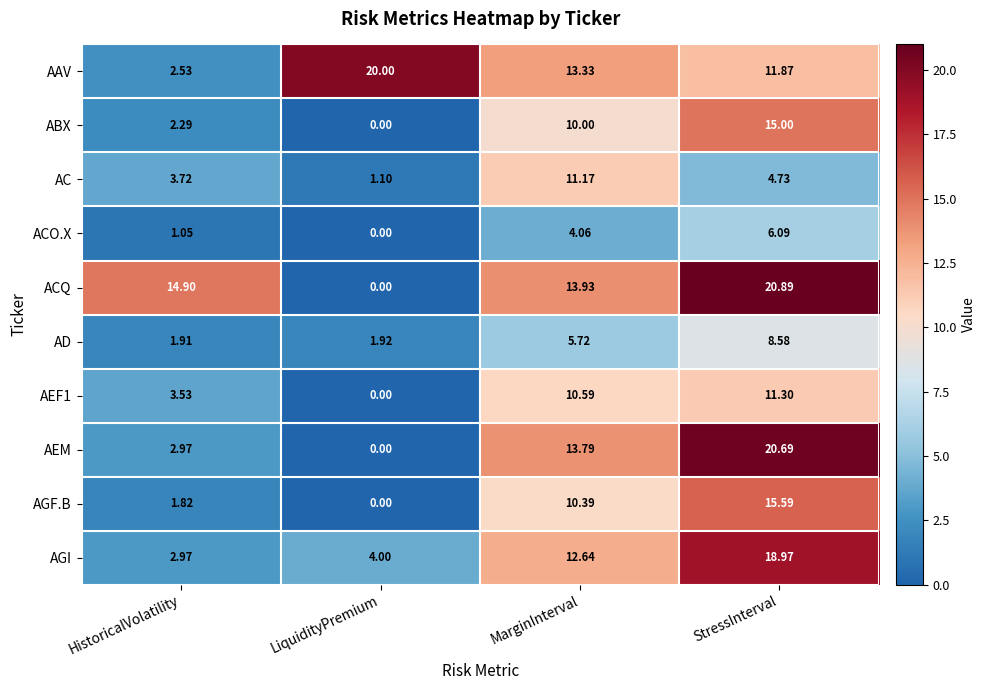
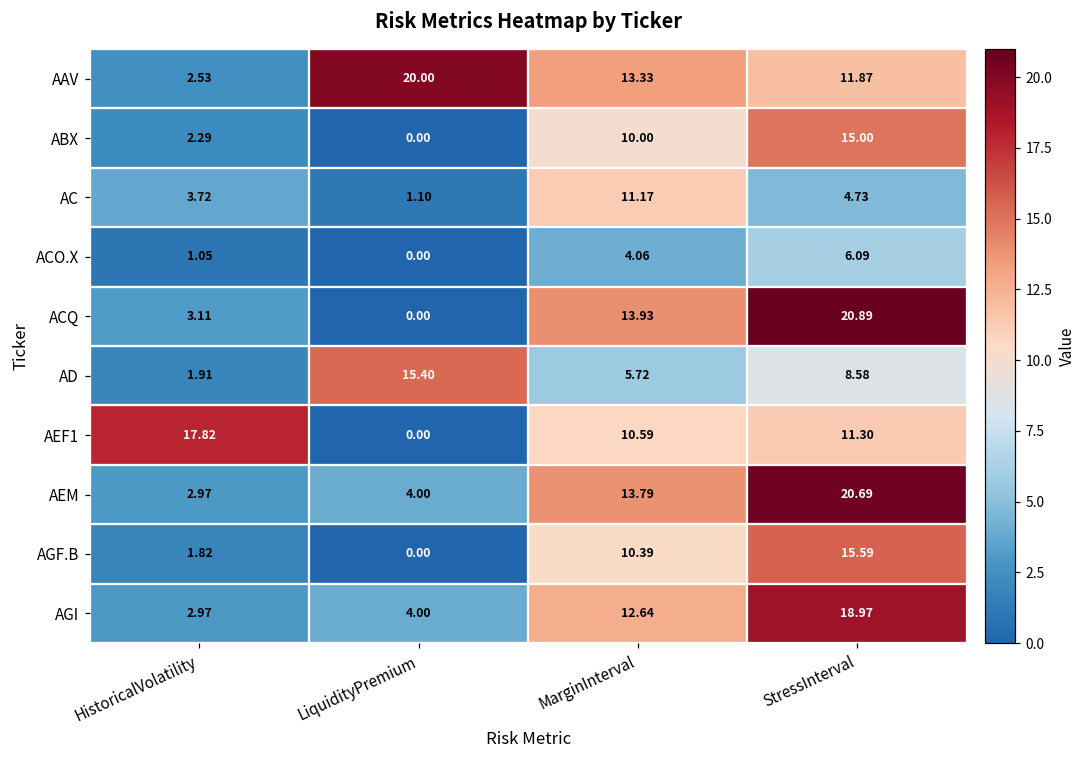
ACQ, HistoricalVolatility: 14.90 -> 3.11
AD, LiquidityPremium: 1.92 -> 15.40
AEF1, HistoricalVolatility: 3.53 -> 17.82
AEM, LiquidityPremium: 0.00 -> 4.00
